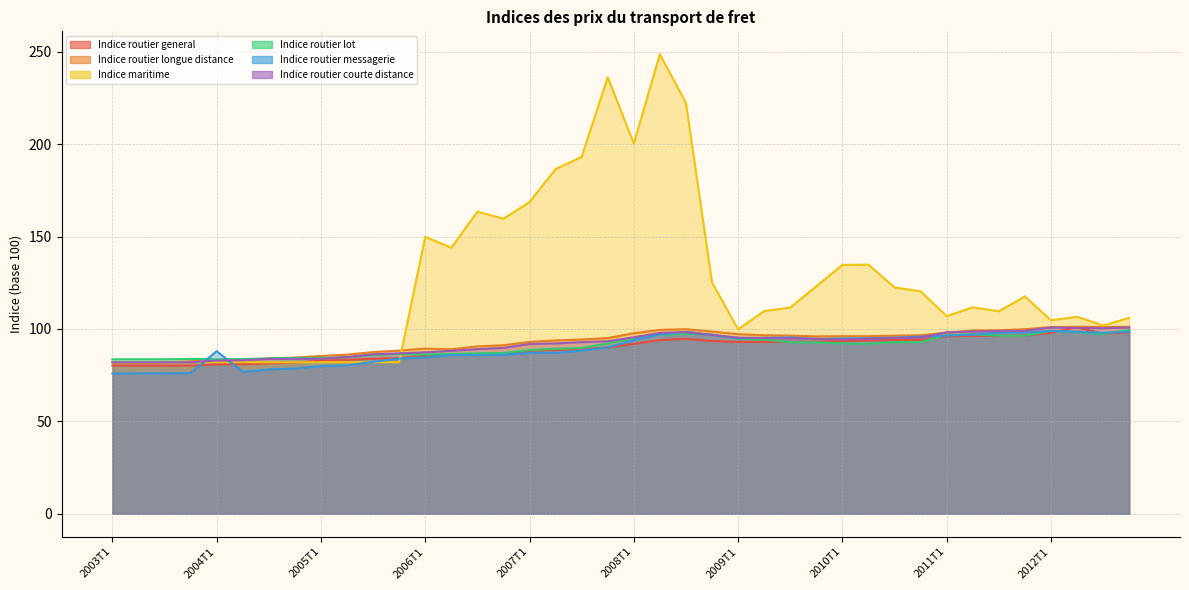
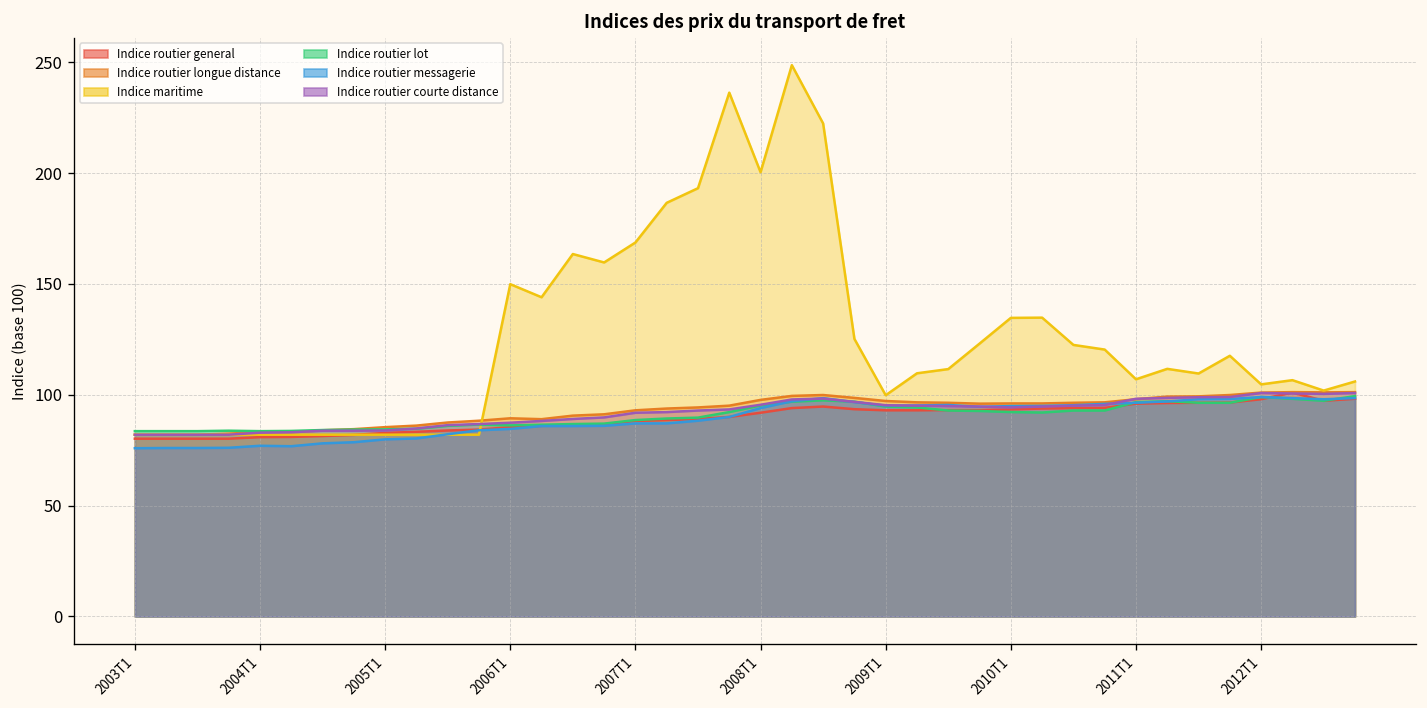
Indice routier messagerie, 2004T1: 88 -> 77
